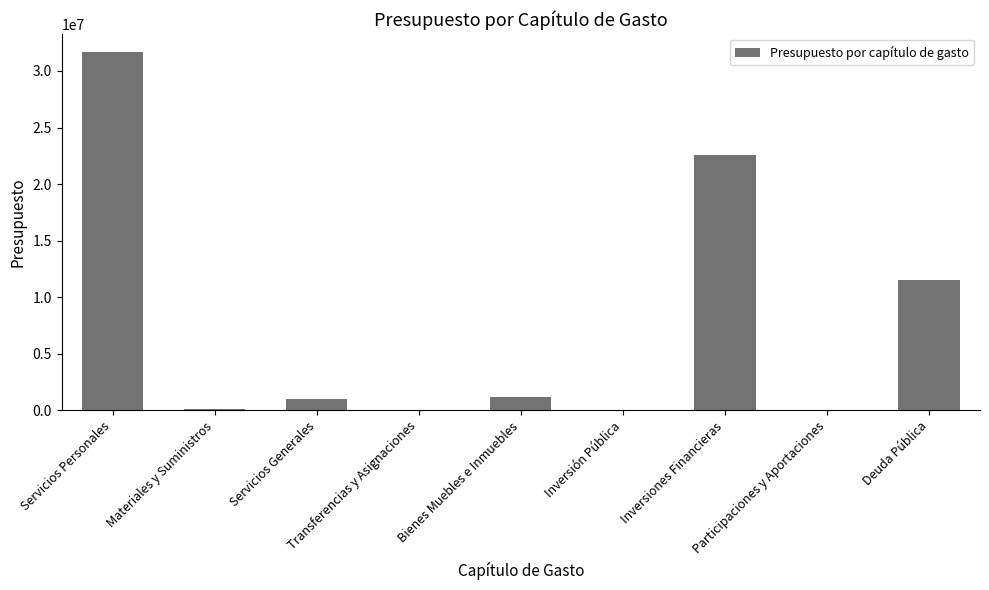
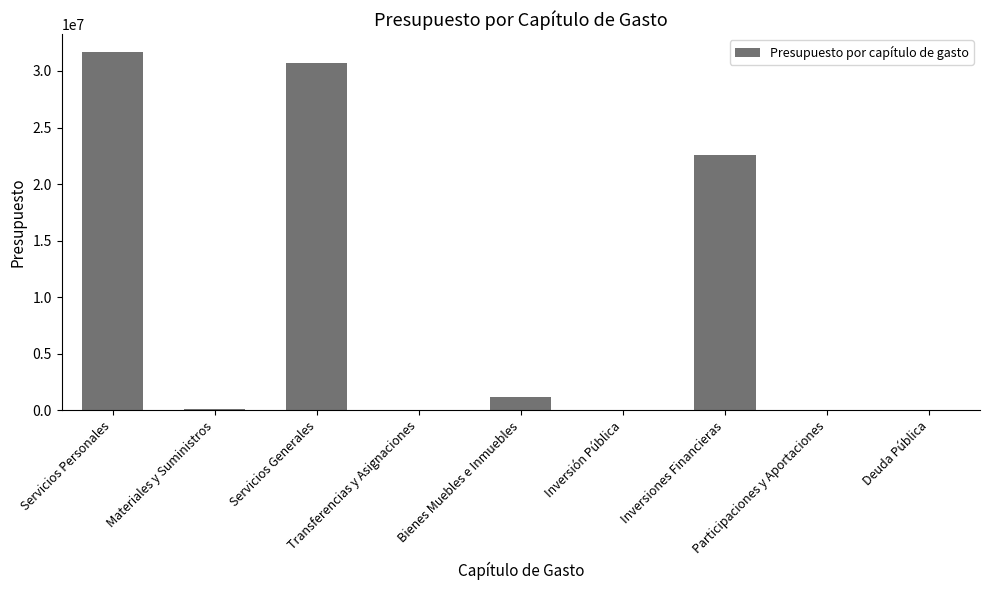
Servicios Generales: 1000000 -> 30700000
Deuda Pública: 11500000 -> 0
